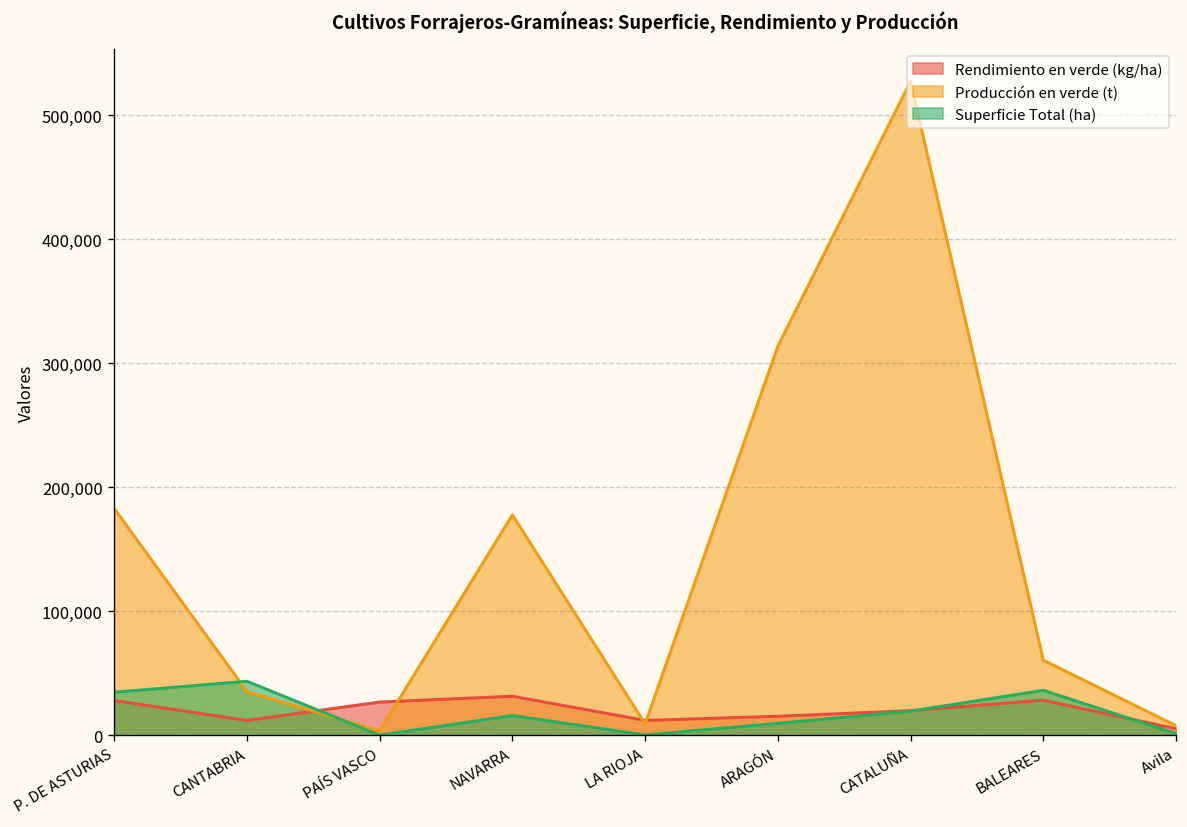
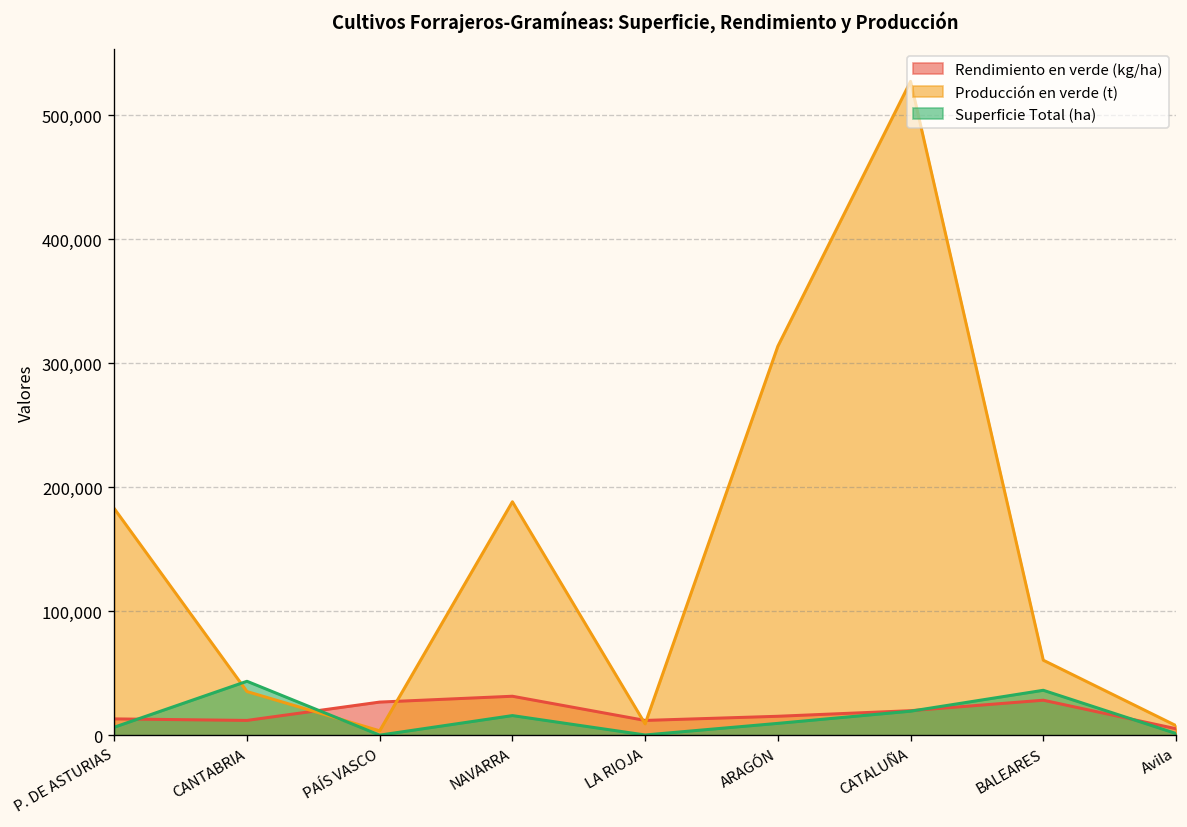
Rendimiento en verde (kg/ha), P. DE ASTURIAS: 28,000 -> 13,000
Superficie Total (ha), P. DE ASTURIAS: 35,000 -> 7,000
Producción en verde (t), NAVARRA: 178,000 -> 188,000
